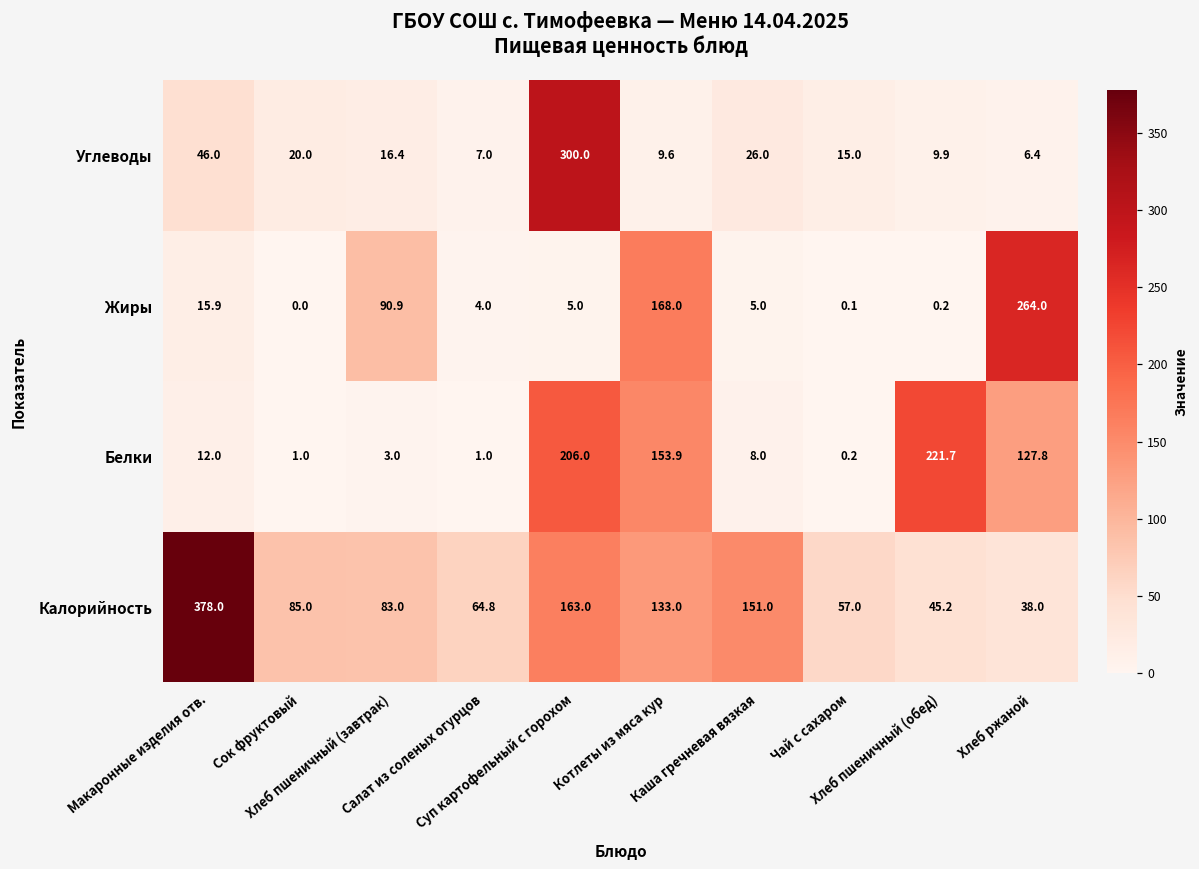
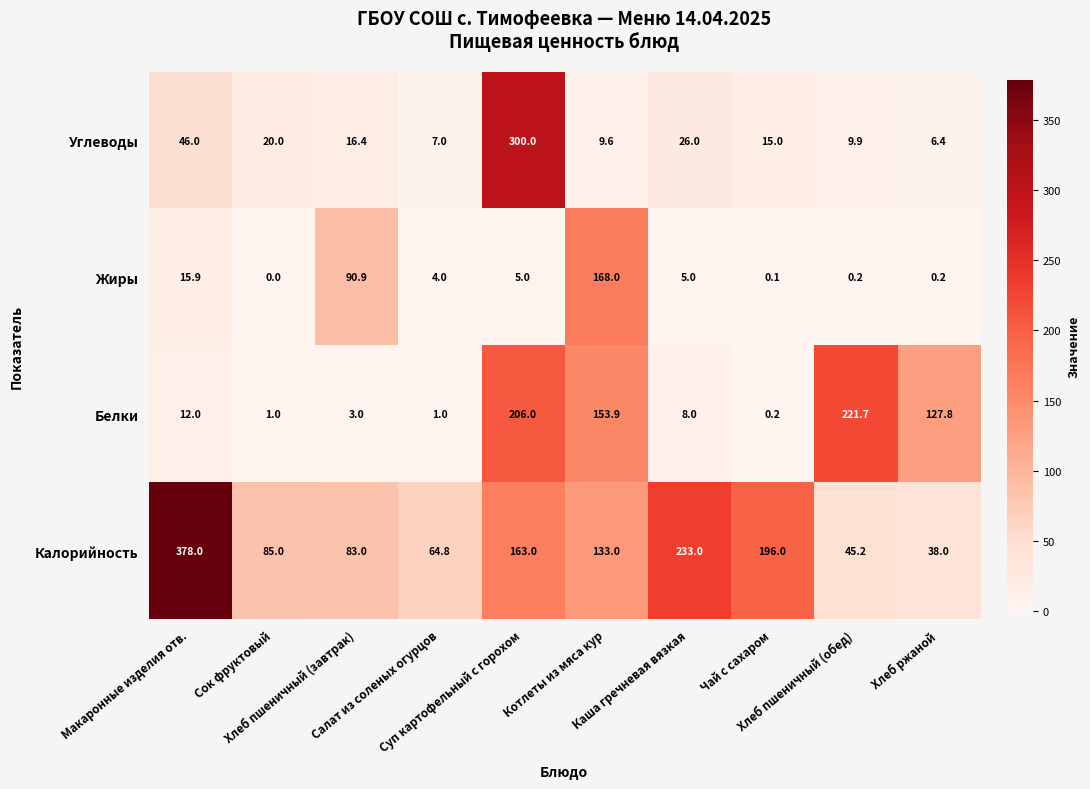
Жиры, Хлеб ржаной: 264.0 -> 0.2
Калорийность, Каша гречневая вязкая: 151.0 -> 233.0
Калорийность, Чай с сахаром: 57.0 -> 196.0
